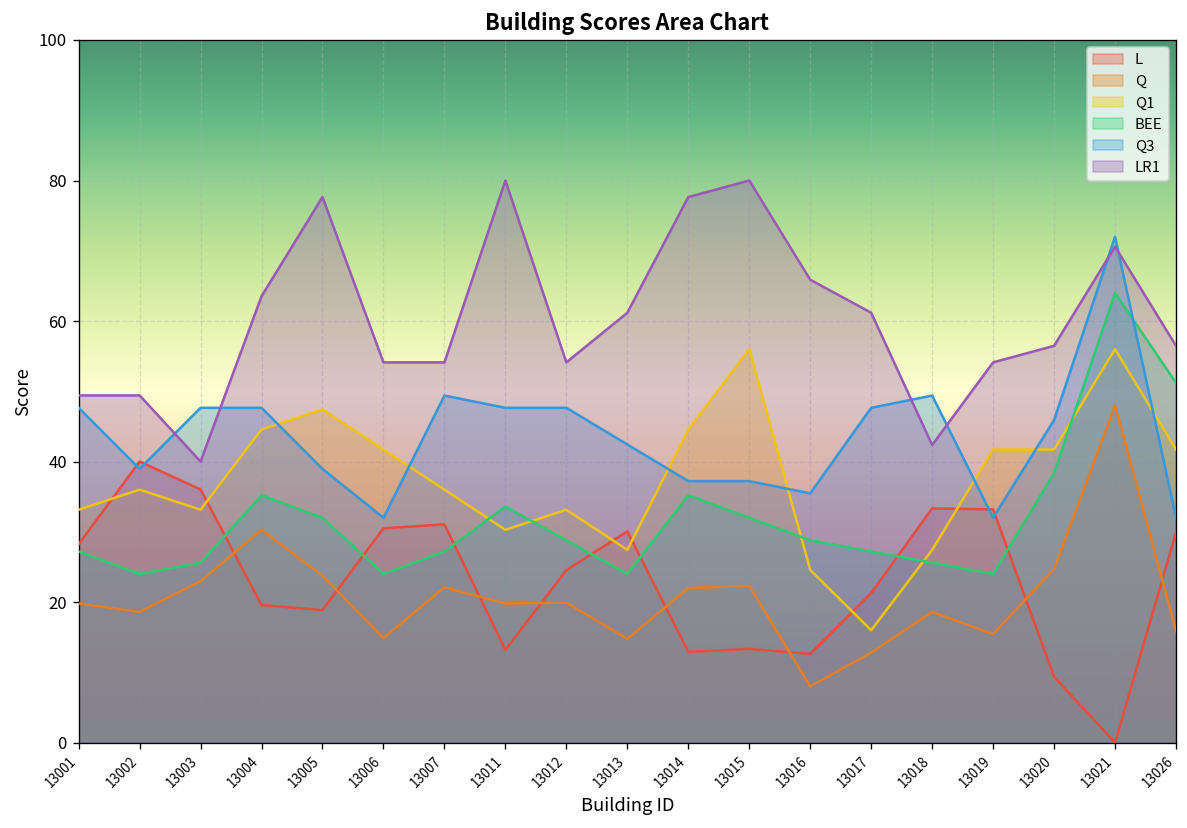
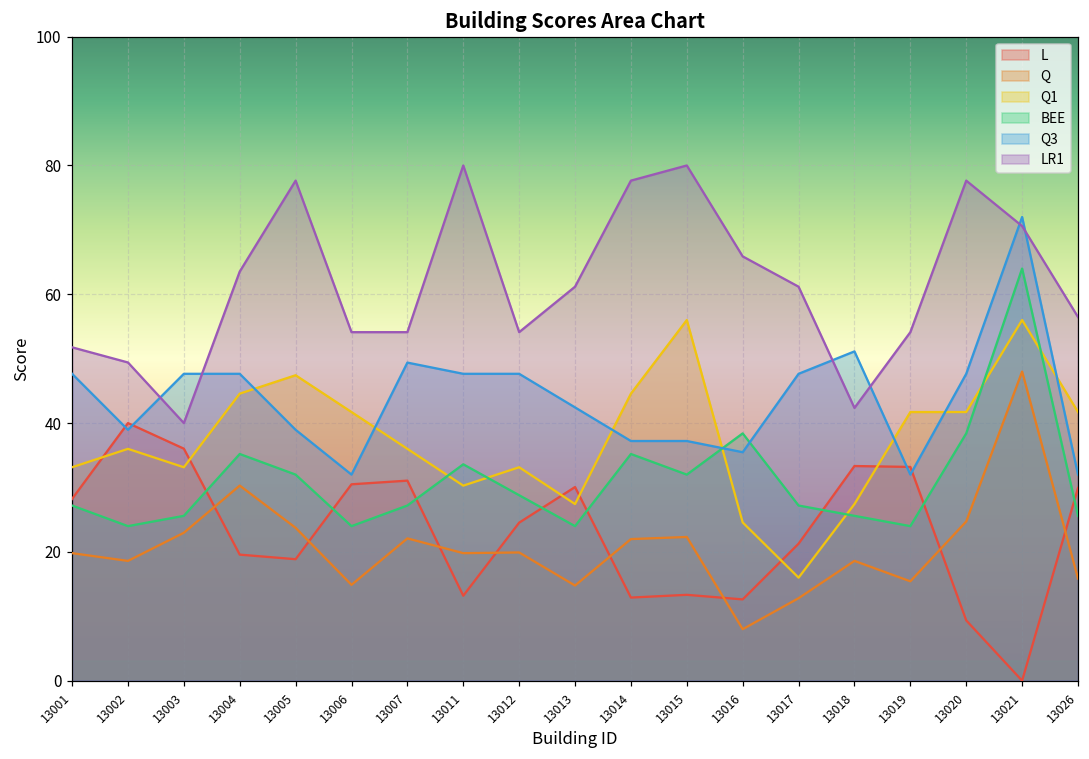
LR1, 13001: 49 -> 52
BEE, 13016: 29 -> 38
Q3, 13018: 49 -> 51
Q3, 13020: 46 -> 48
LR1, 13020: 56 -> 78
BEE, 13026: 51 -> 26
